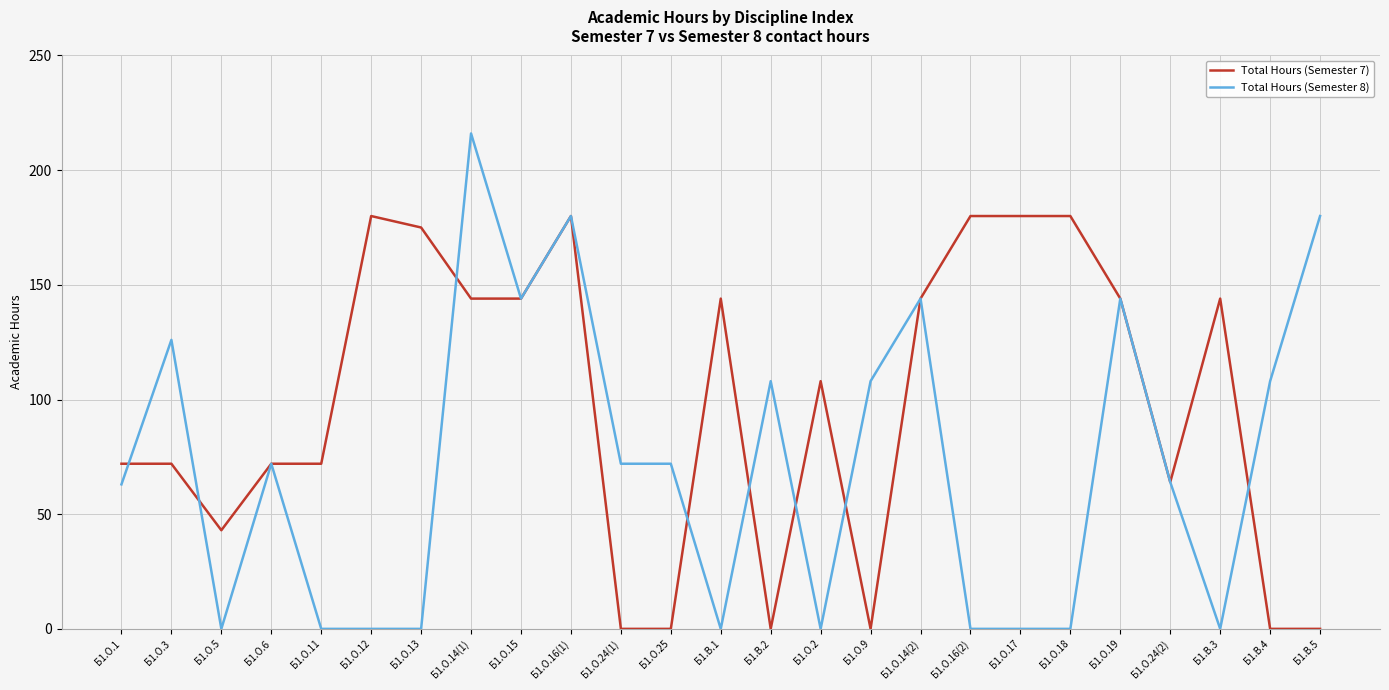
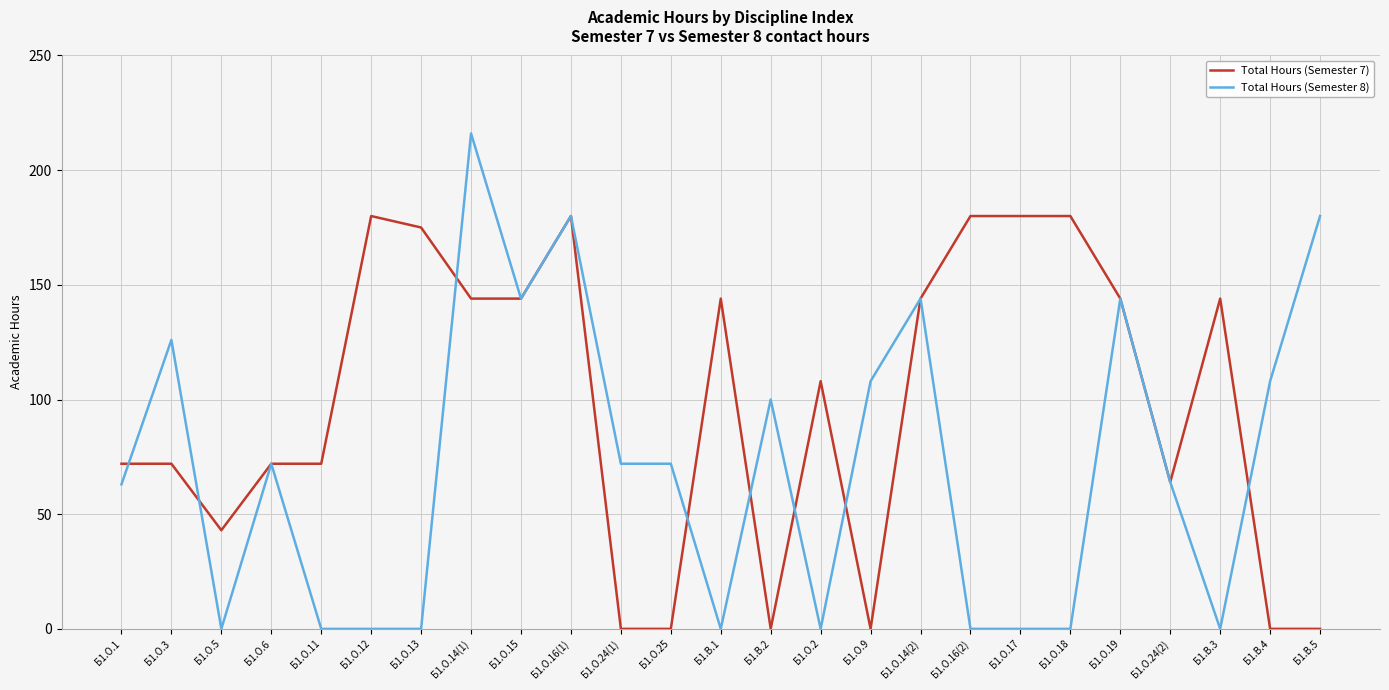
Total Hours (Semester 8), Б1.В.2: 108 -> 100
